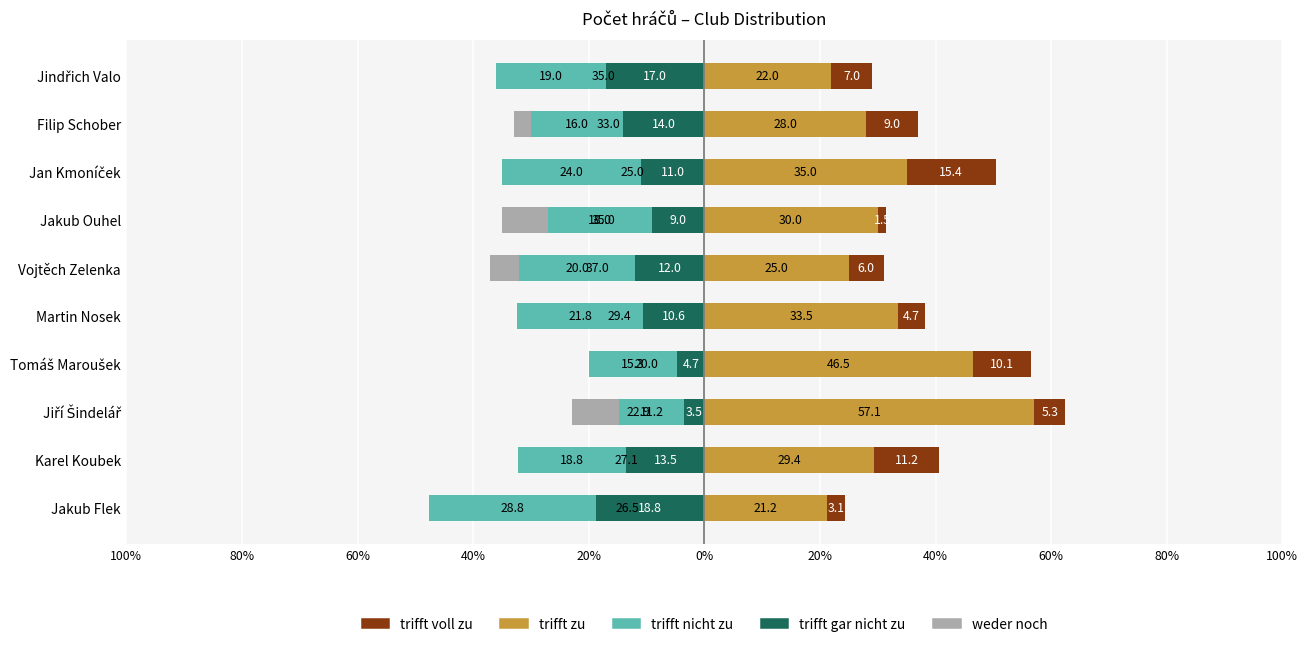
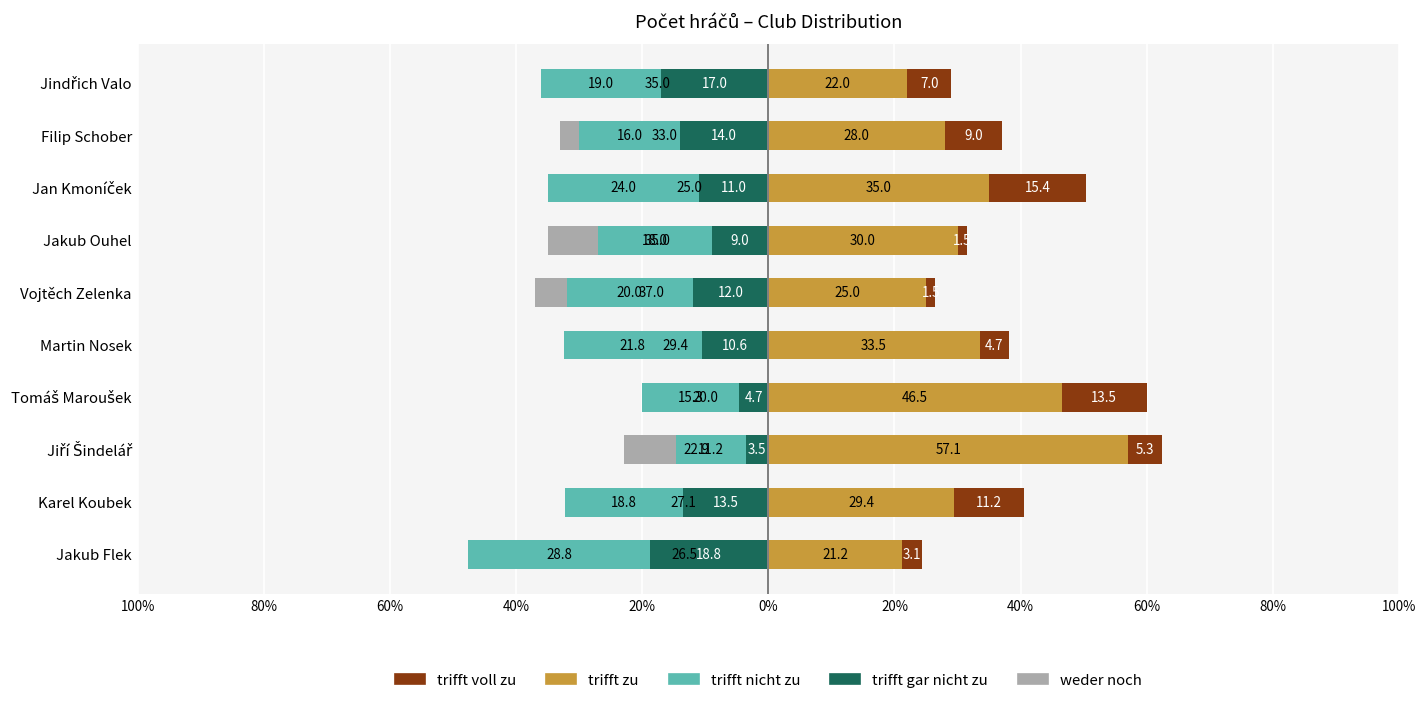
trifft voll zu, Vojtěch Zelenka: 6.0 -> 1.5
trifft voll zu, Tomáš Maroušek: 10.1 -> 13.5
